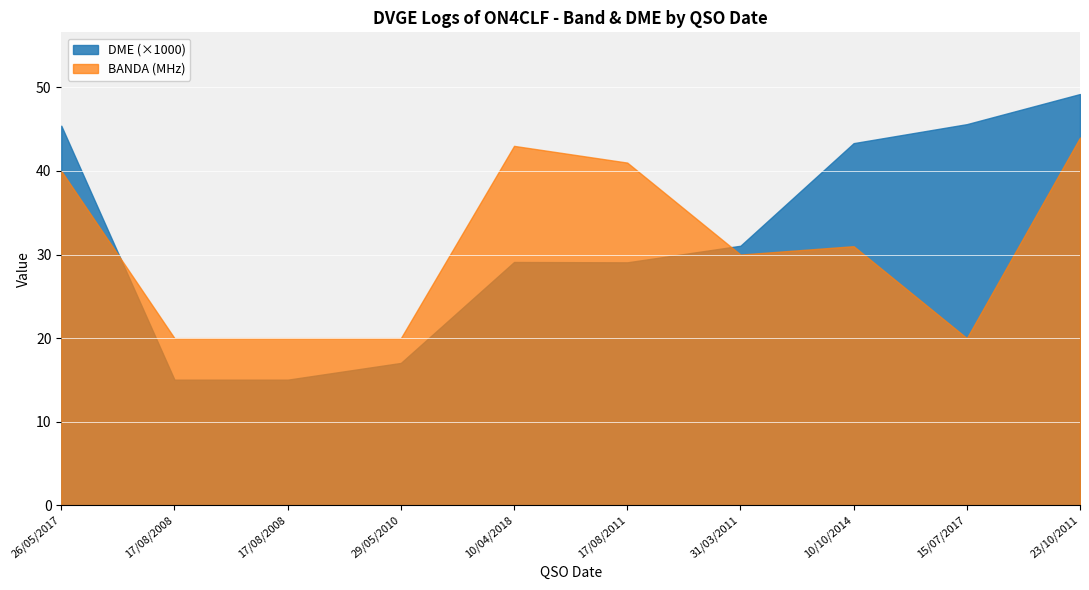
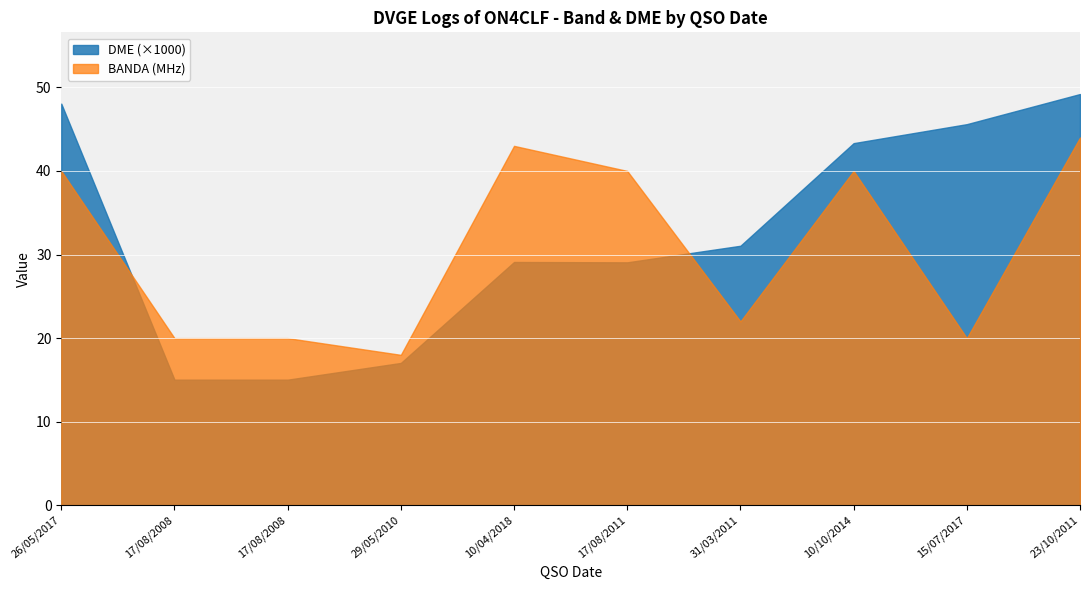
DME (×1000), 26/05/2017: 45 -> 48
BANDA (MHz), 29/05/2010: 20 -> 18
BANDA (MHz), 17/08/2011: 41 -> 40
BANDA (MHz), 31/03/2011: 30 -> 22
BANDA (MHz), 10/10/2014: 31 -> 40
